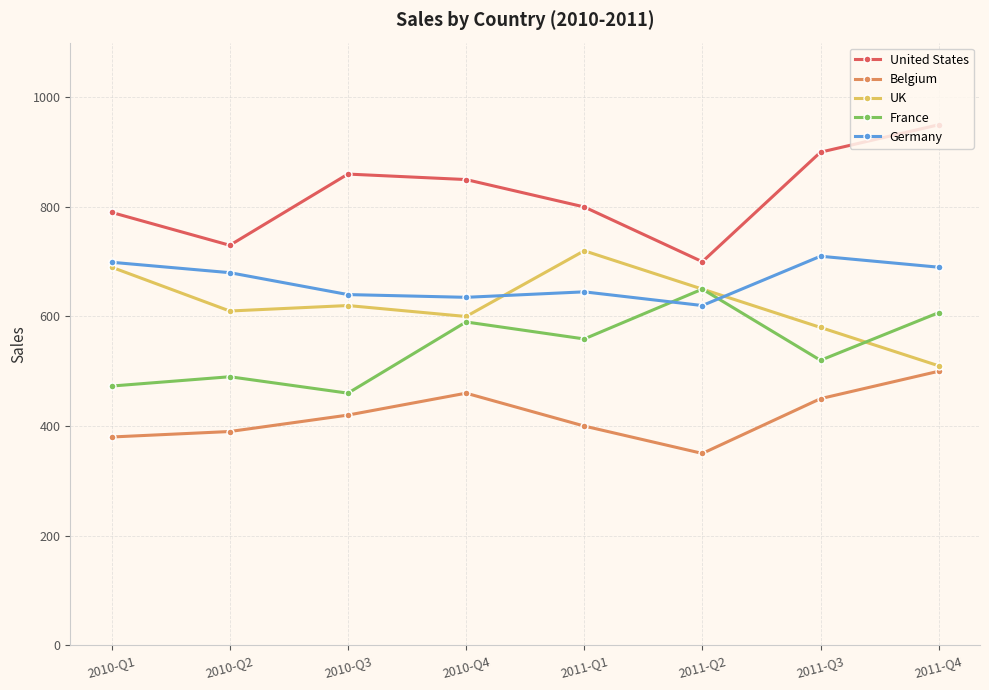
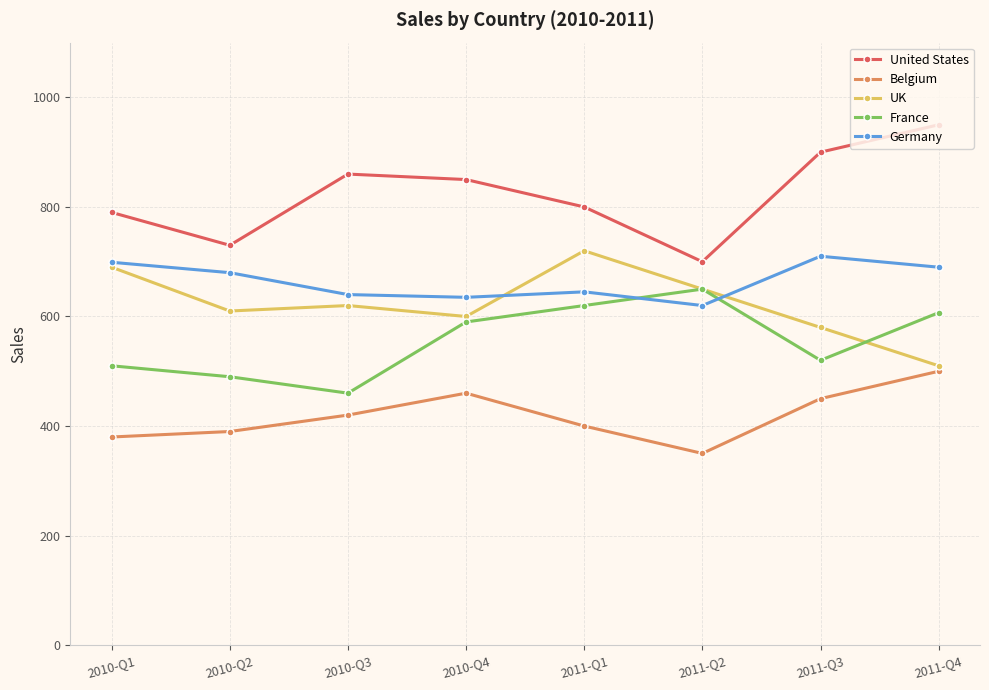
France, 2010-Q1: 470 -> 510
France, 2011-Q1: 560 -> 620
